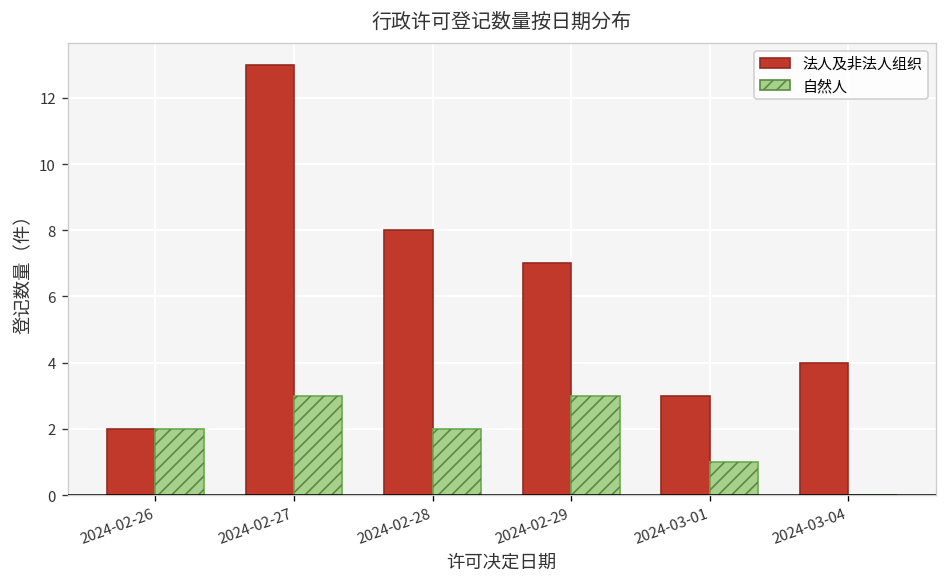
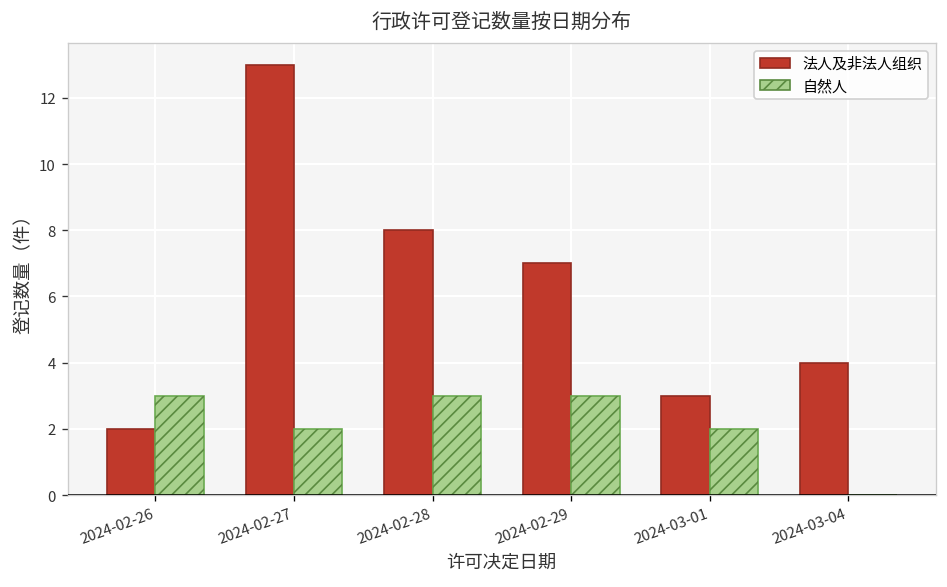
自然人, 2024-02-26: 2 -> 3
自然人, 2024-02-27: 3 -> 2
自然人, 2024-02-28: 2 -> 3
自然人, 2024-03-01: 1 -> 2
